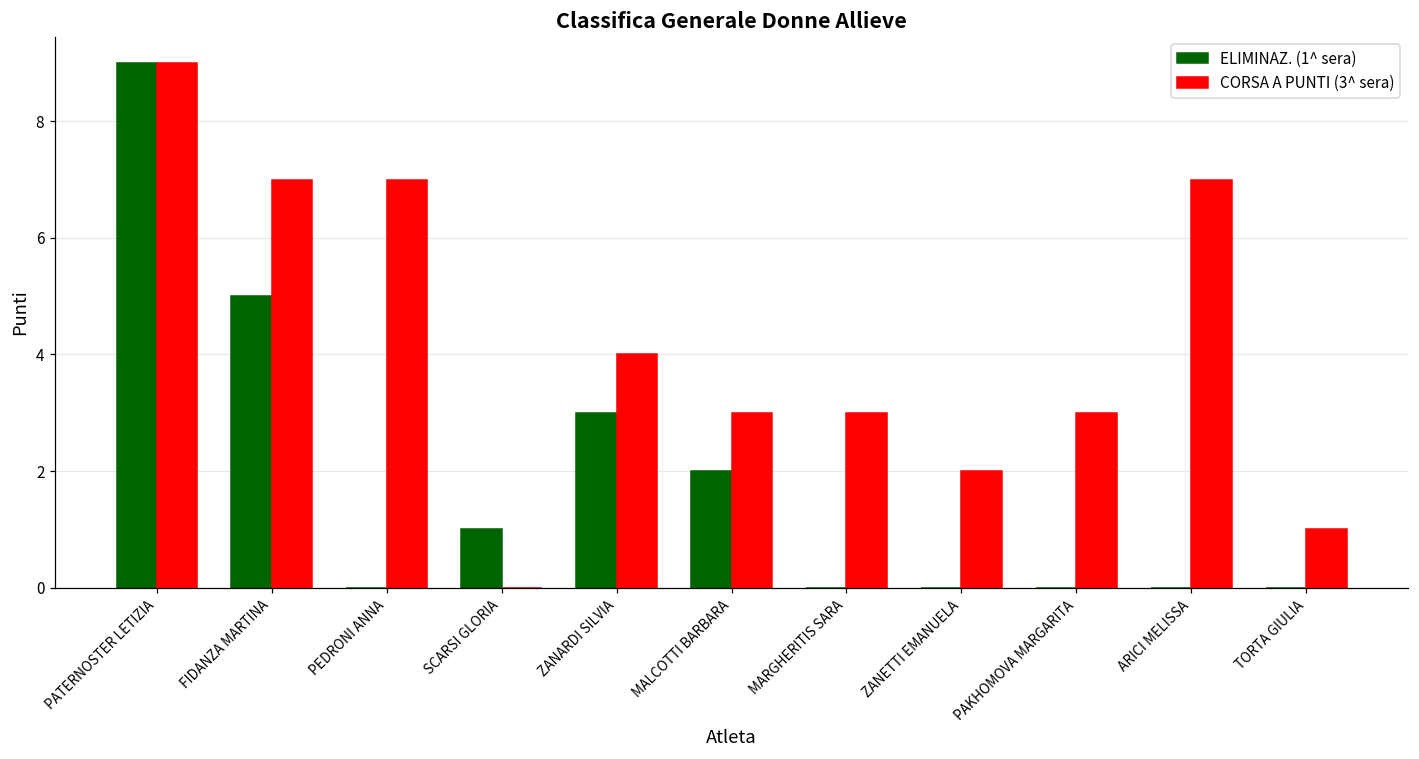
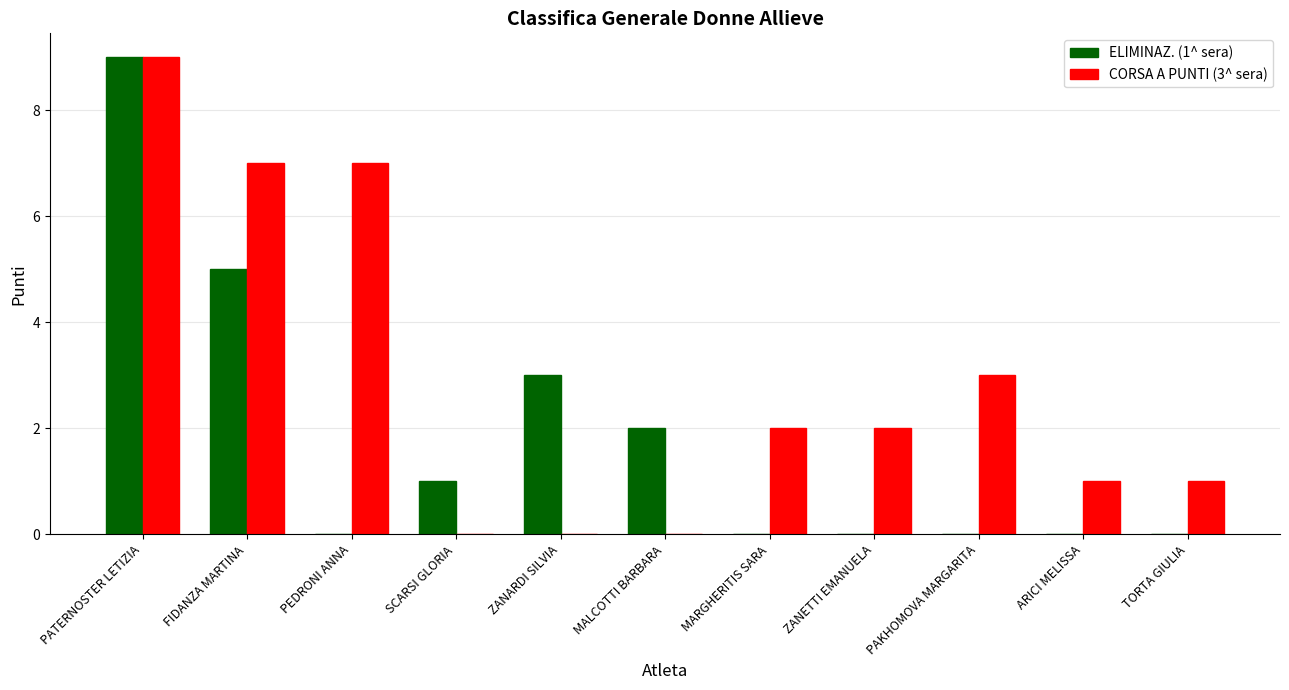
CORSA A PUNTI (3^ sera), ZANARDI SILVIA: 4 -> 0
CORSA A PUNTI (3^ sera), MALCOTTI BARBARA: 3 -> 0
CORSA A PUNTI (3^ sera), MARGHERITIS SARA: 3 -> 2
CORSA A PUNTI (3^ sera), ARICI MELISSA: 7 -> 1
